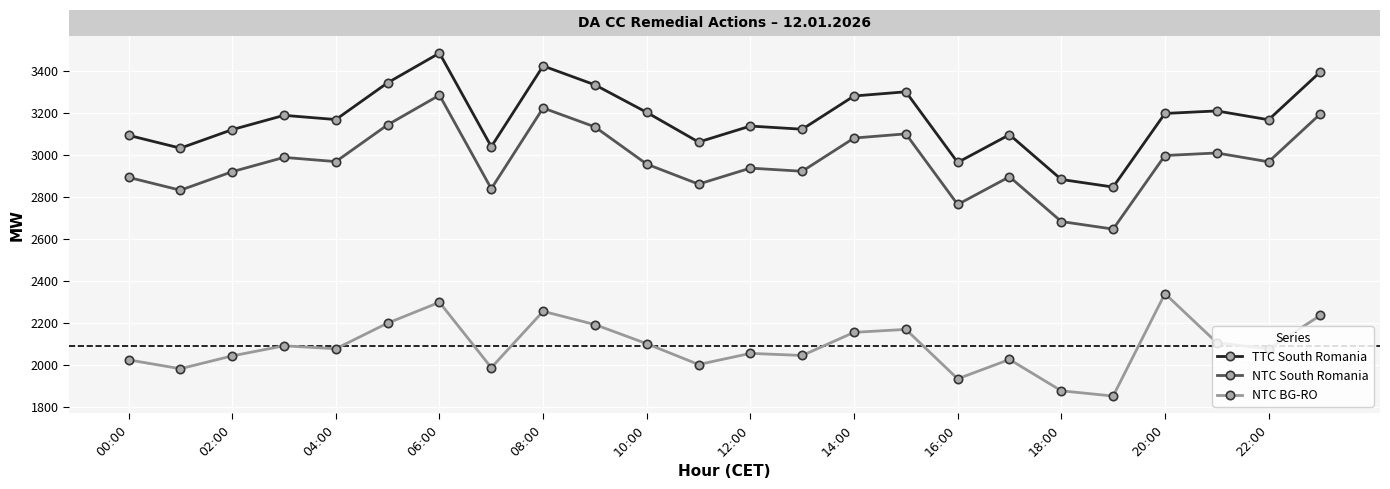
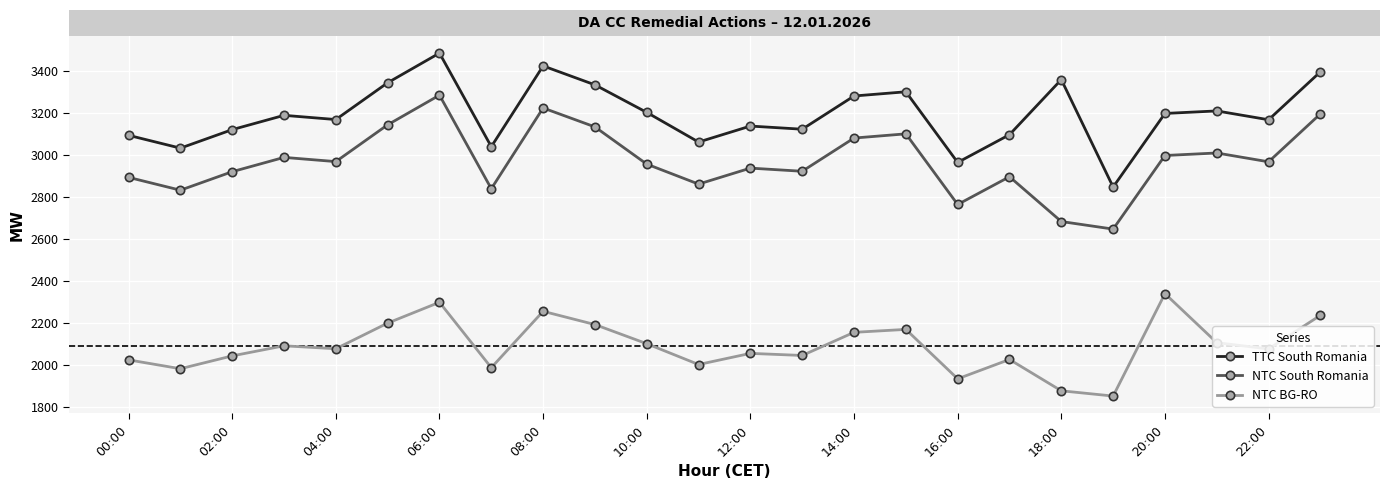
TTC South Romania, 18:00: 2880 -> 3360
